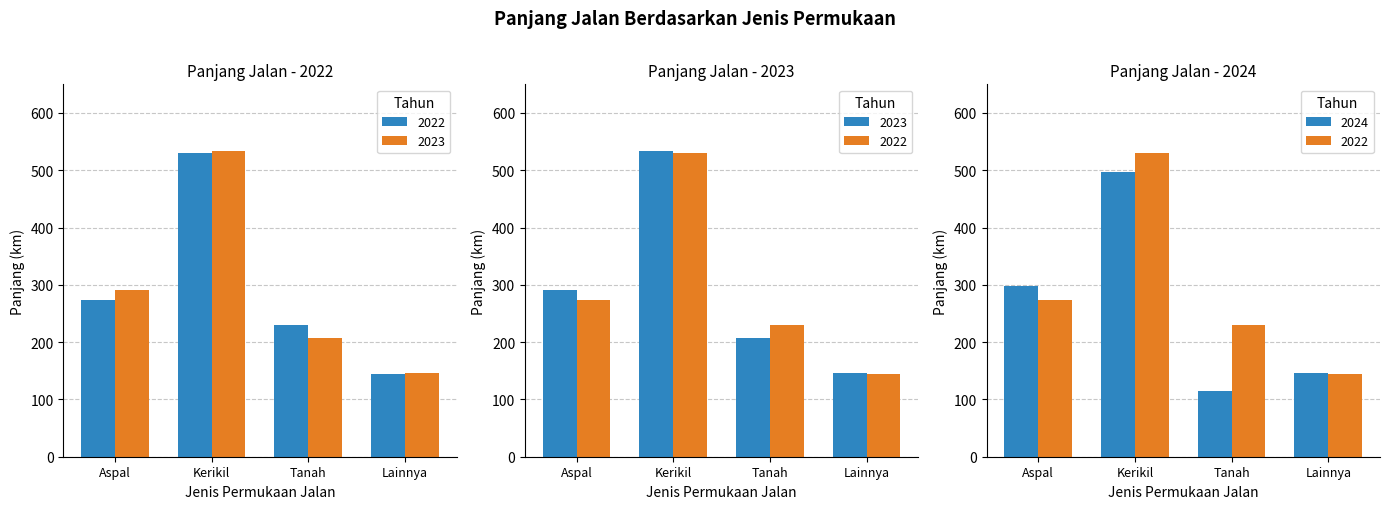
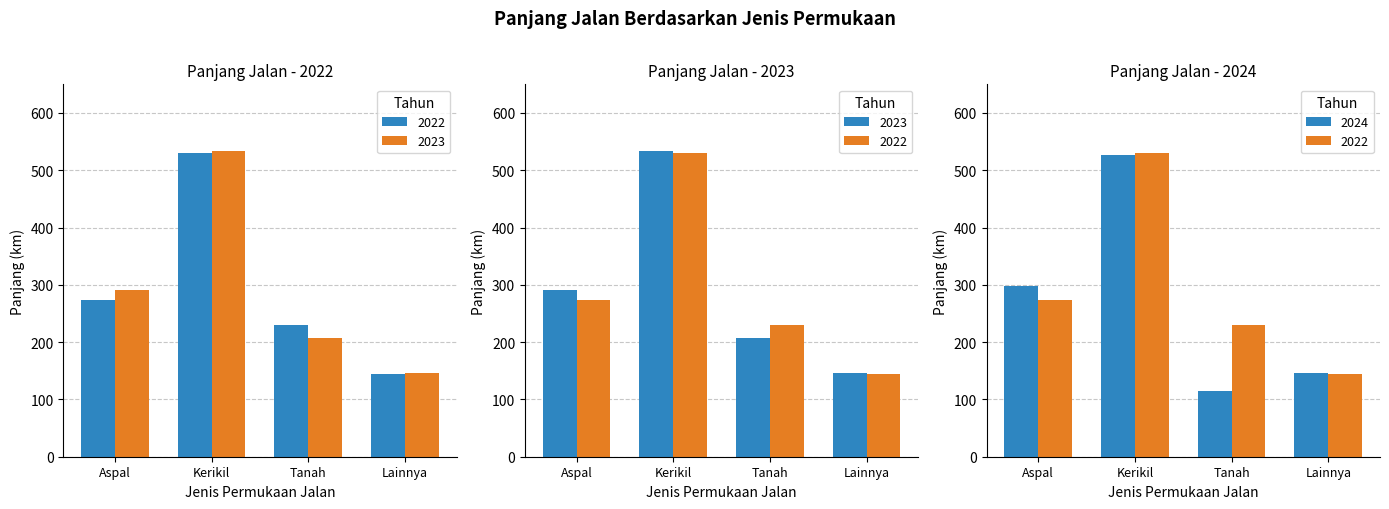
Panjang Jalan - 2024, 2024, Kerikil: 500 -> 530
